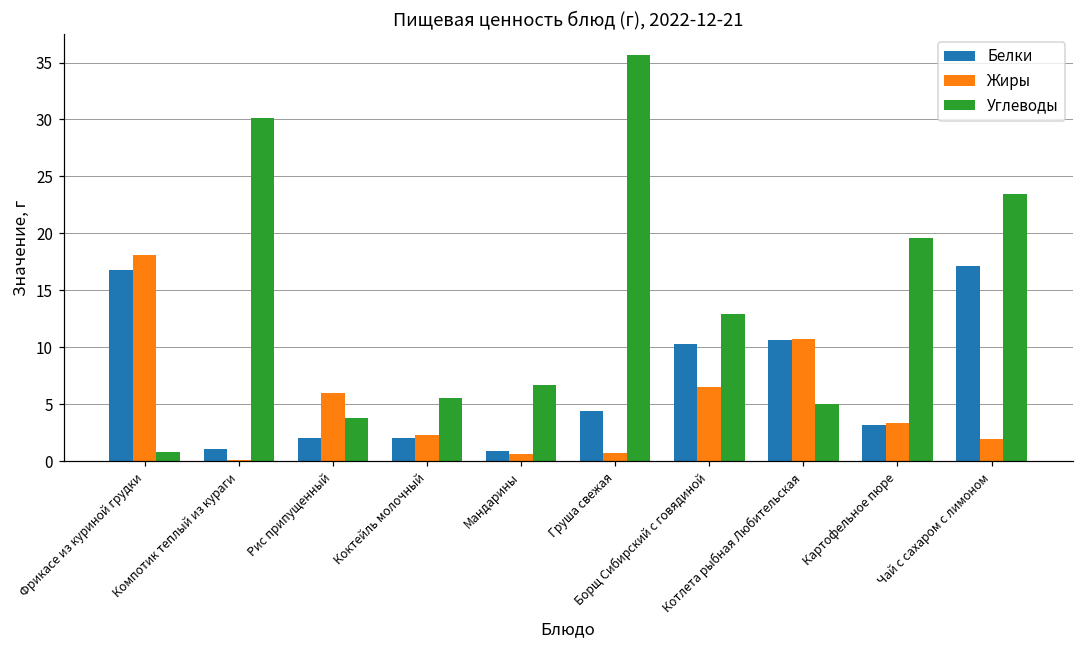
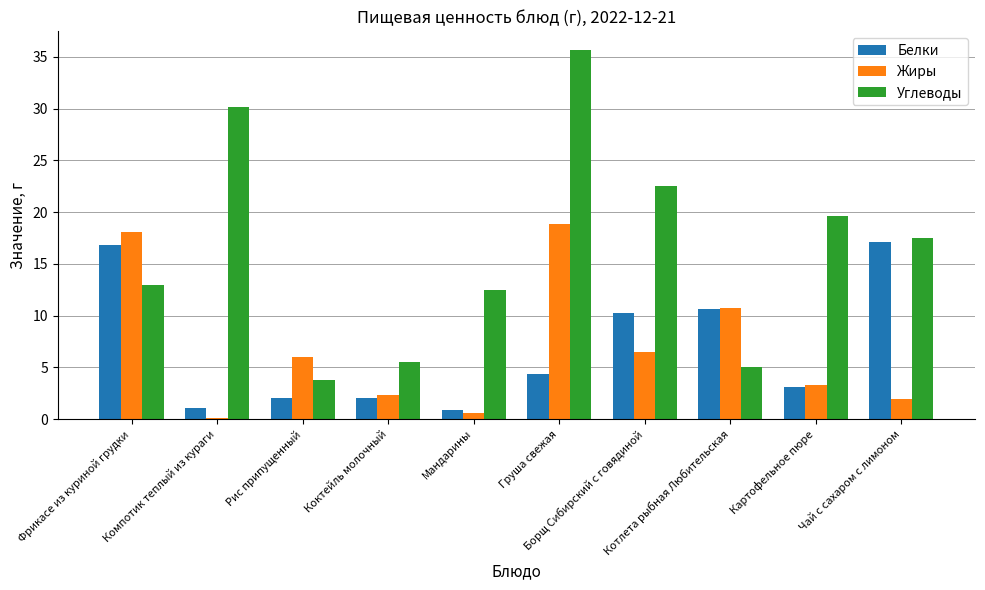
Углеводы, Фрикасе из куриной грудки: 0.8 -> 12.9
Углеводы, Мандарины: 6.7 -> 12.5
Жиры, Груша свежая: 0.7 -> 18.9
Углеводы, Борщ Сибирский с говядиной: 12.9 -> 22.5
Углеводы, Чай с сахаром с лимоном: 23.4 -> 17.5
